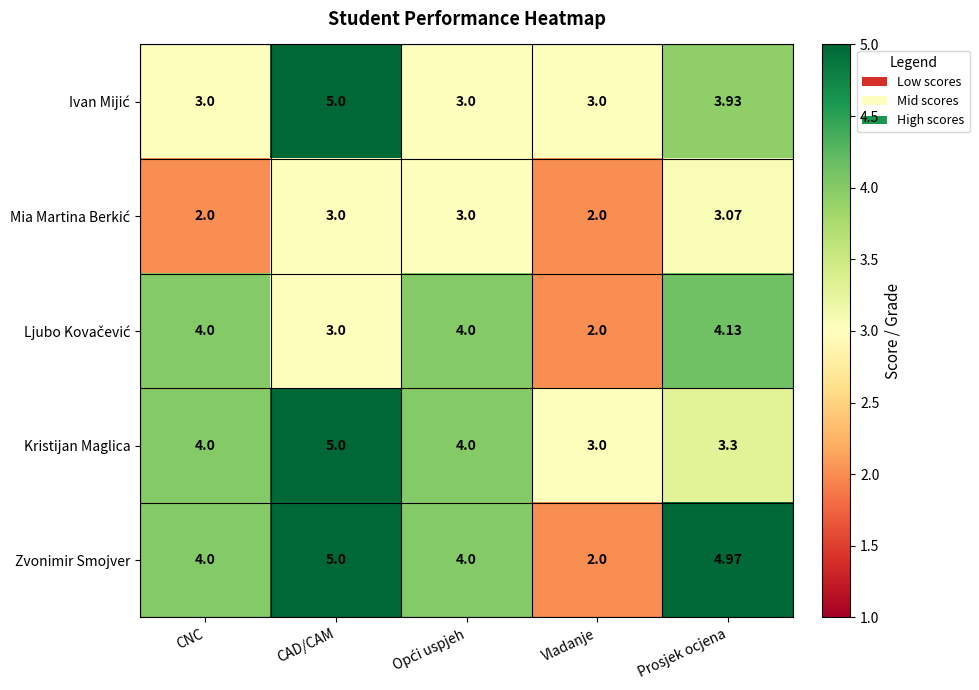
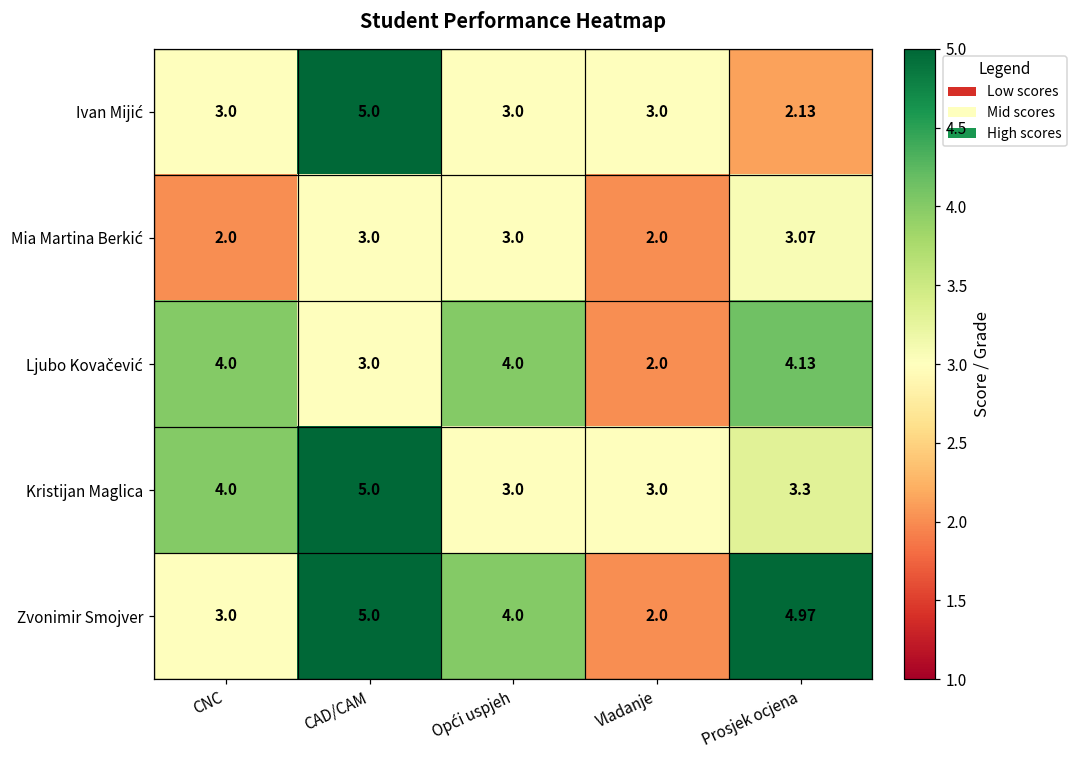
Ivan Mijić, Prosjek ocjena: 3.93 -> 2.13
Kristijan Maglica, Opći uspjeh: 4.0 -> 3.0
Zvonimir Smojver, CNC: 4.0 -> 3.0
